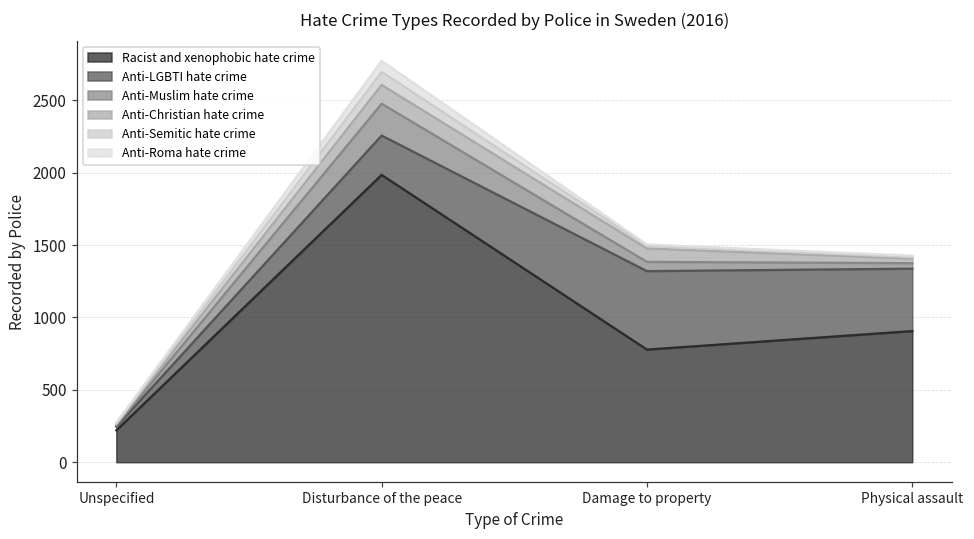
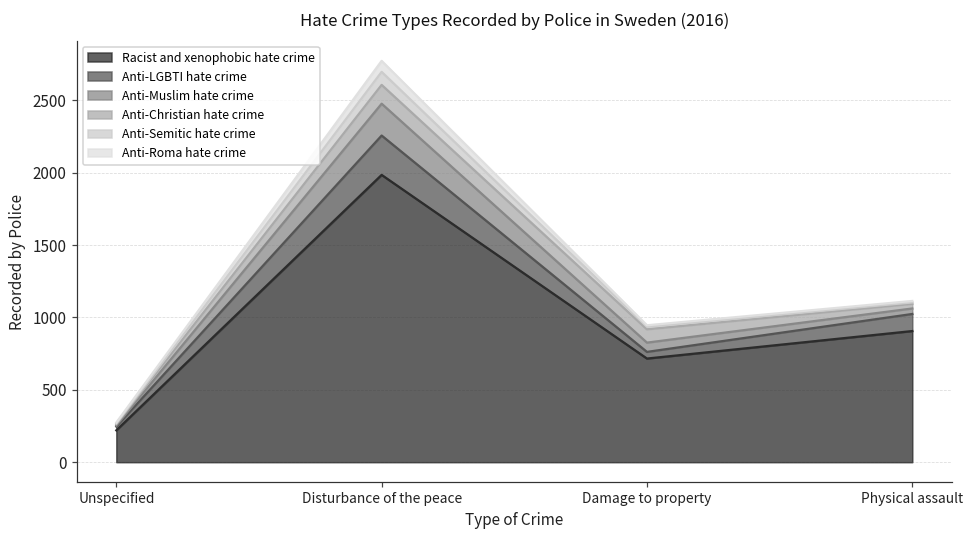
Racist and xenophobic hate crime, Damage to property: 780 -> 720
Anti-LGBTI hate crime, Damage to property: 540 -> 50
Anti-LGBTI hate crime, Physical assault: 430 -> 120
